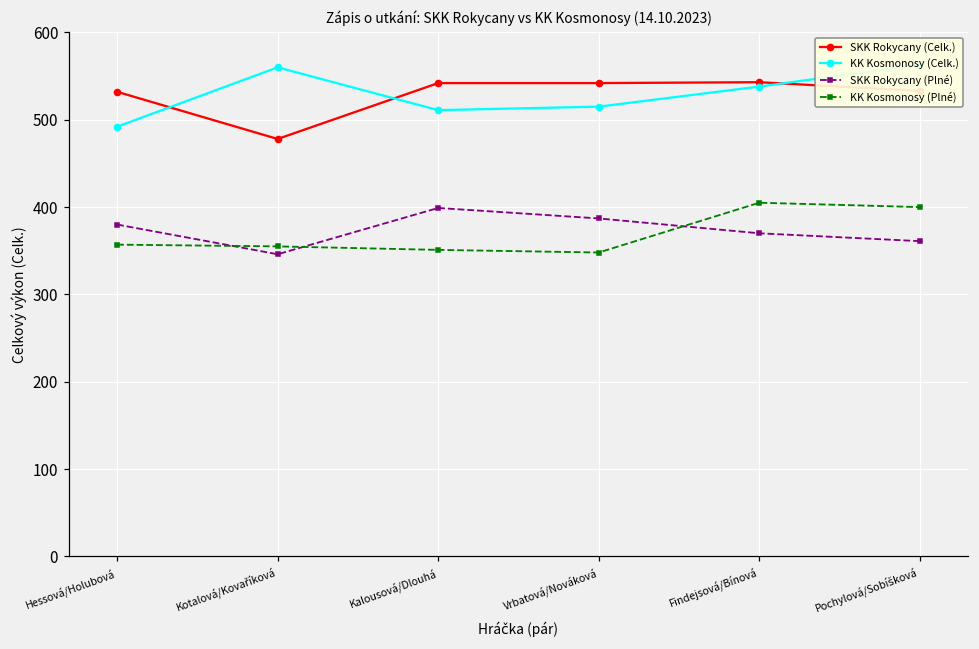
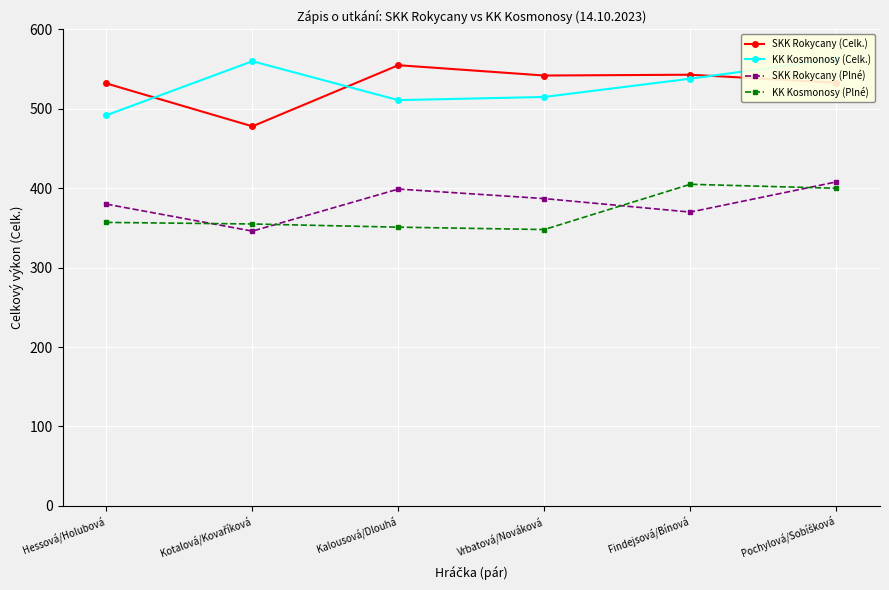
SKK Rokycany (Celk.), Kalousová/Dlouhá: 540 -> 560
SKK Rokycany (Plné), Pochylová/Sobíšková: 360 -> 410
